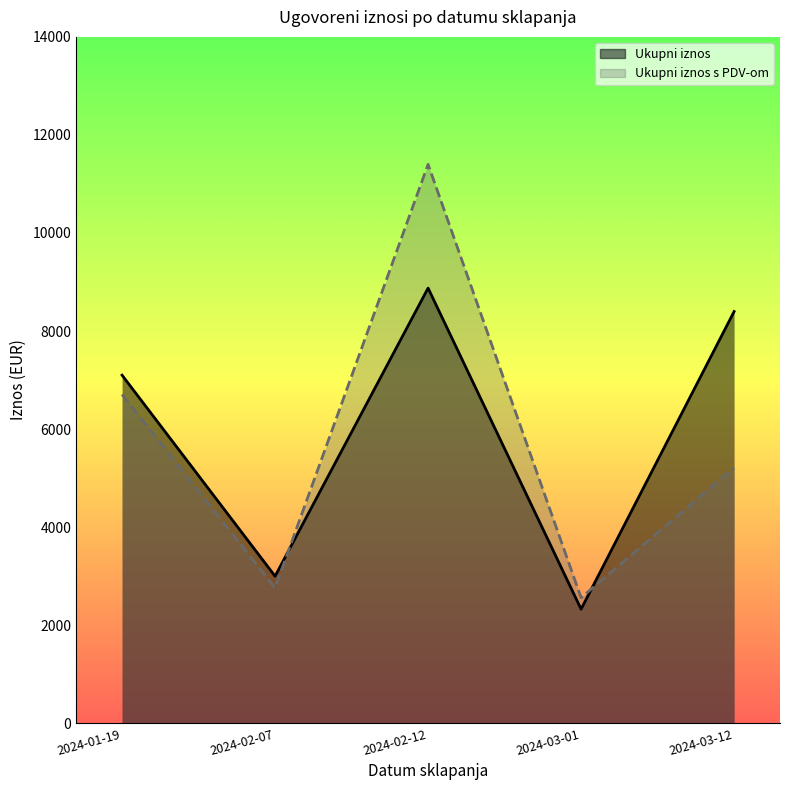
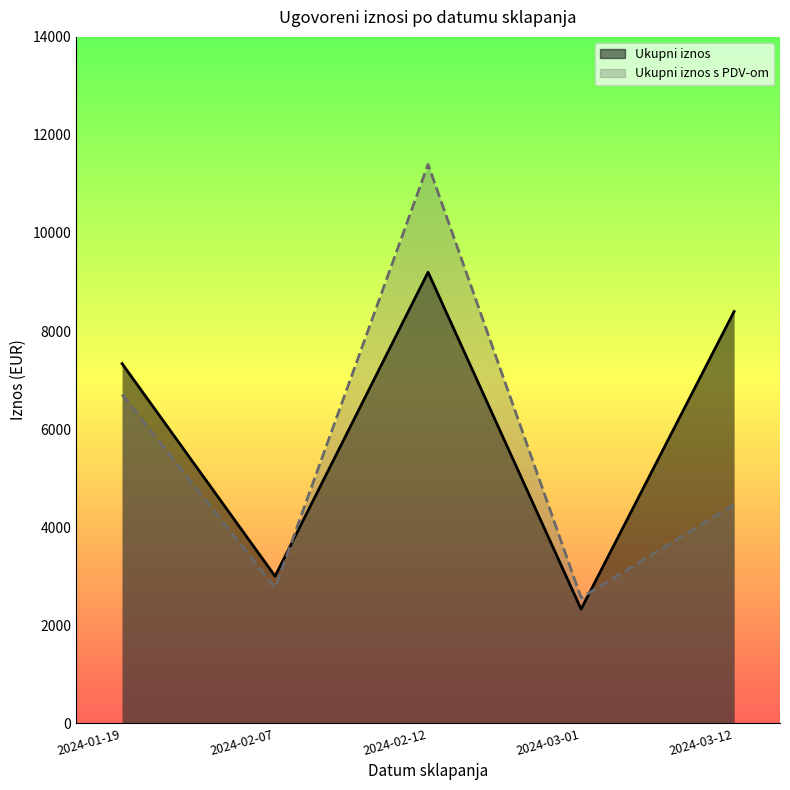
Ukupni iznos, 2024-01-19: 7100 -> 7300
Ukupni iznos, 2024-02-12: 8900 -> 9200
Ukupni iznos s PDV-om, 2024-03-12: 5200 -> 4500
